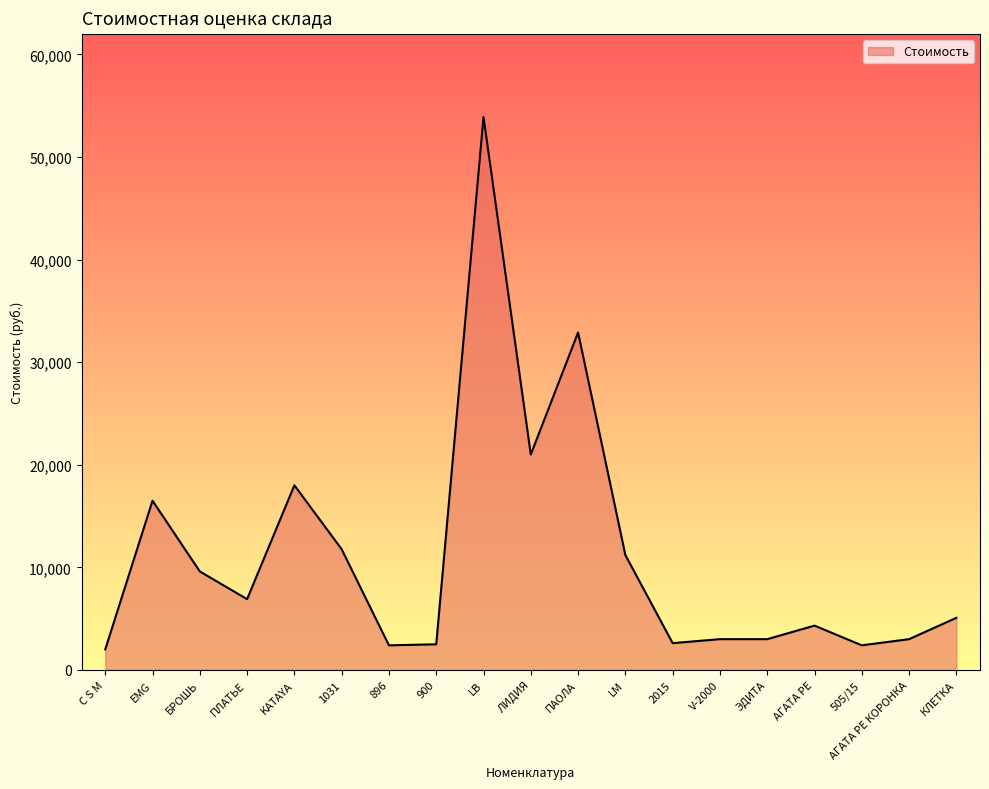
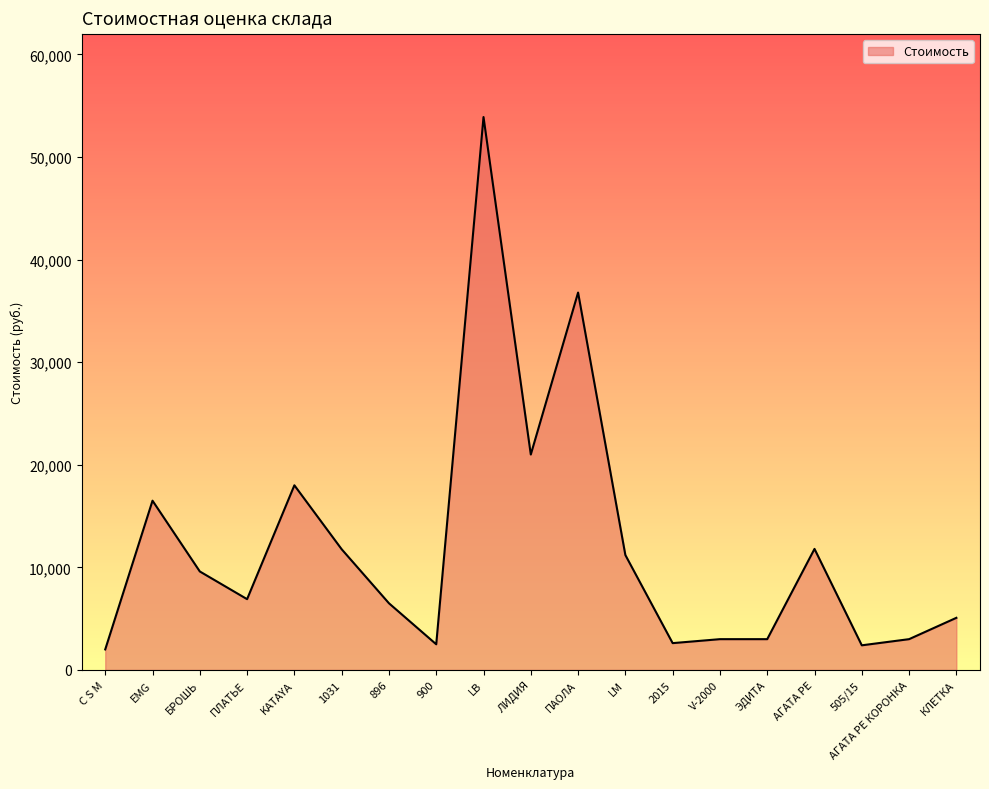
896: 2,400 -> 6,500
ПАОЛА: 32,900 -> 36,800
АГАТА РЕ: 4,300 -> 11,800
